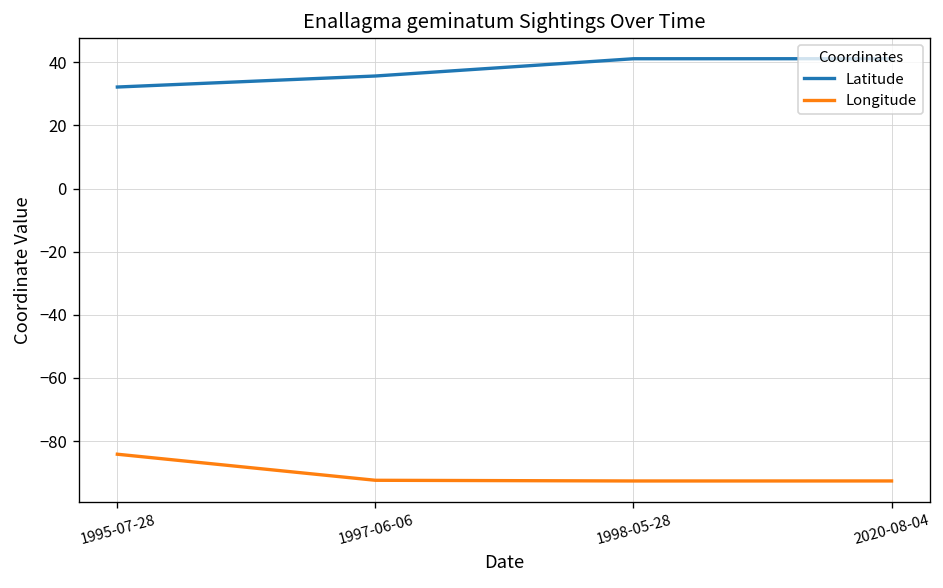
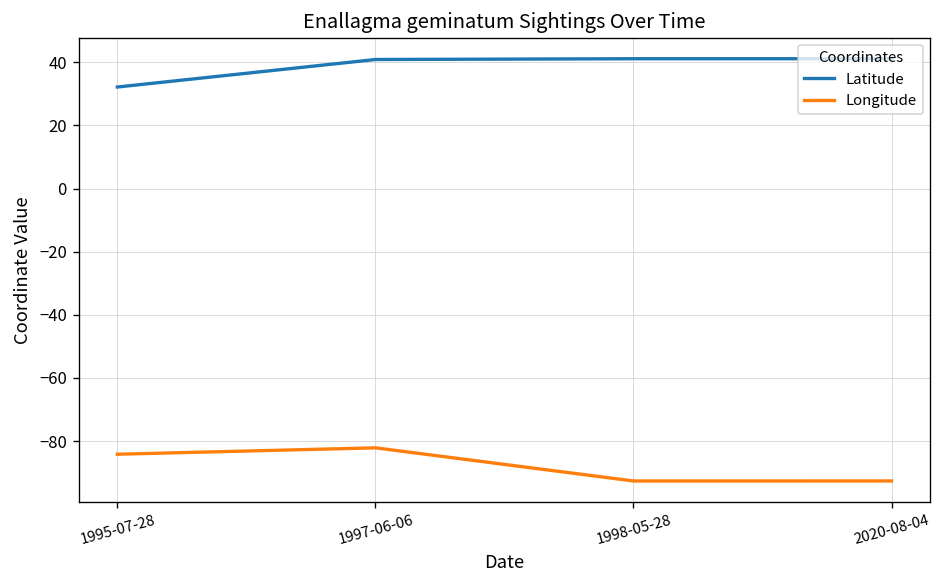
Latitude, 1997-06-06: 36 -> 41
Longitude, 1997-06-06: -92 -> -82
